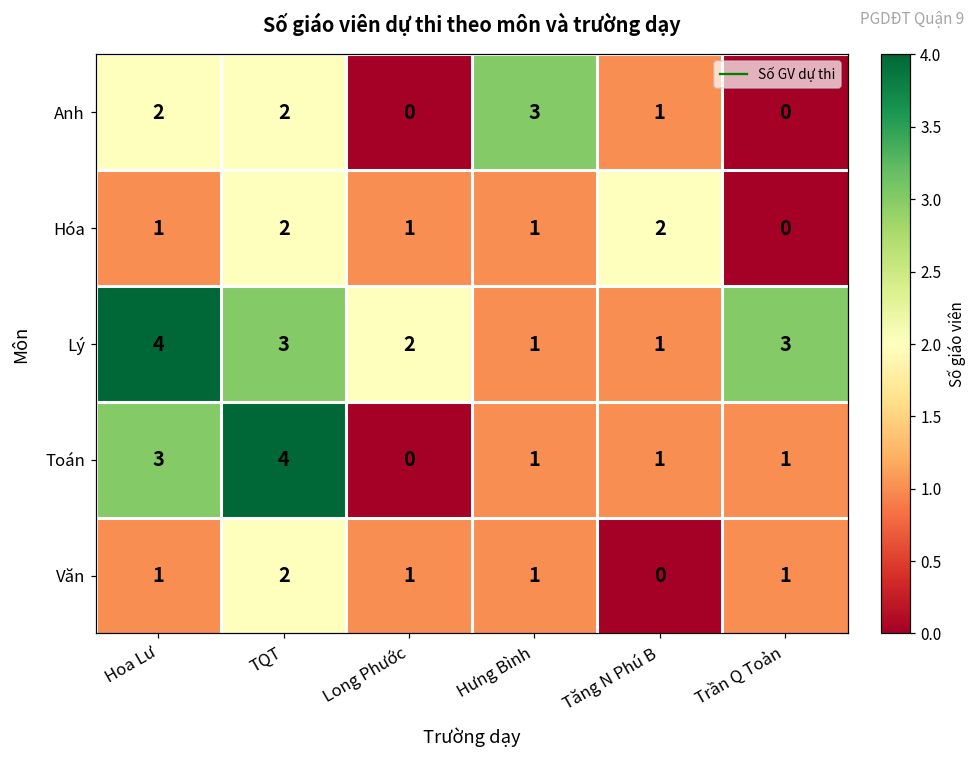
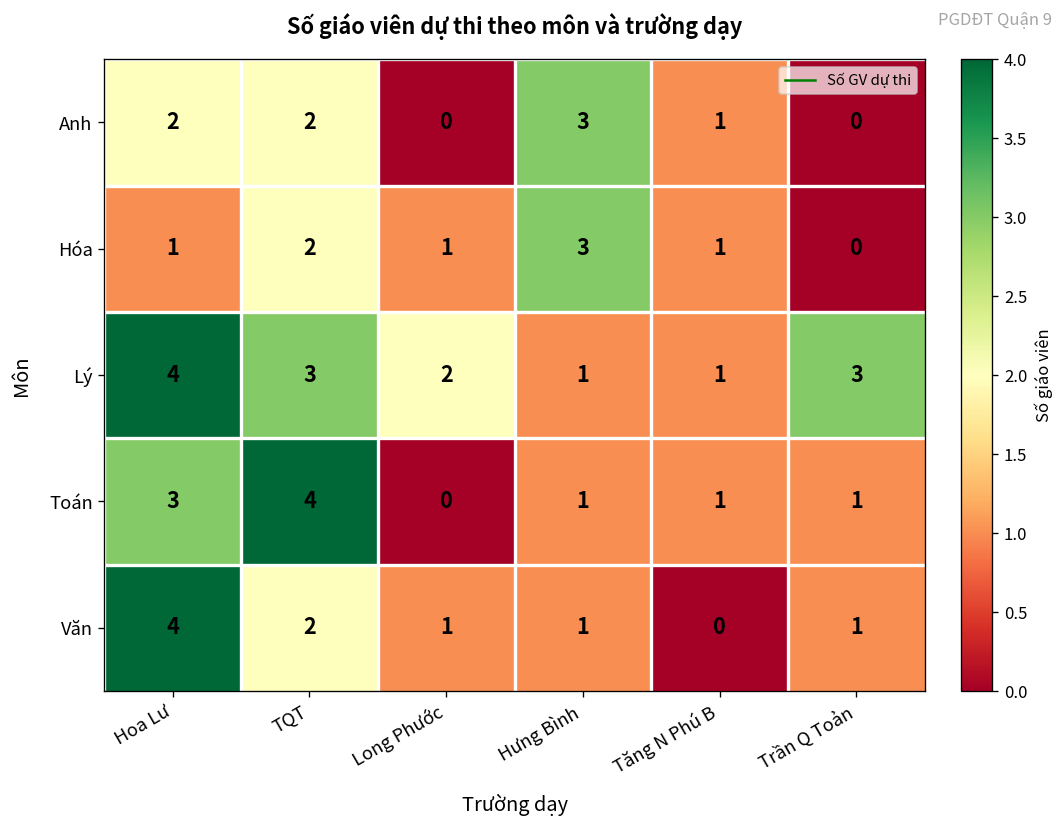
Hóa, Hưng Bình: 1 -> 3
Hóa, Tăng N Phú B: 2 -> 1
Văn, Hoa Lư: 1 -> 4
